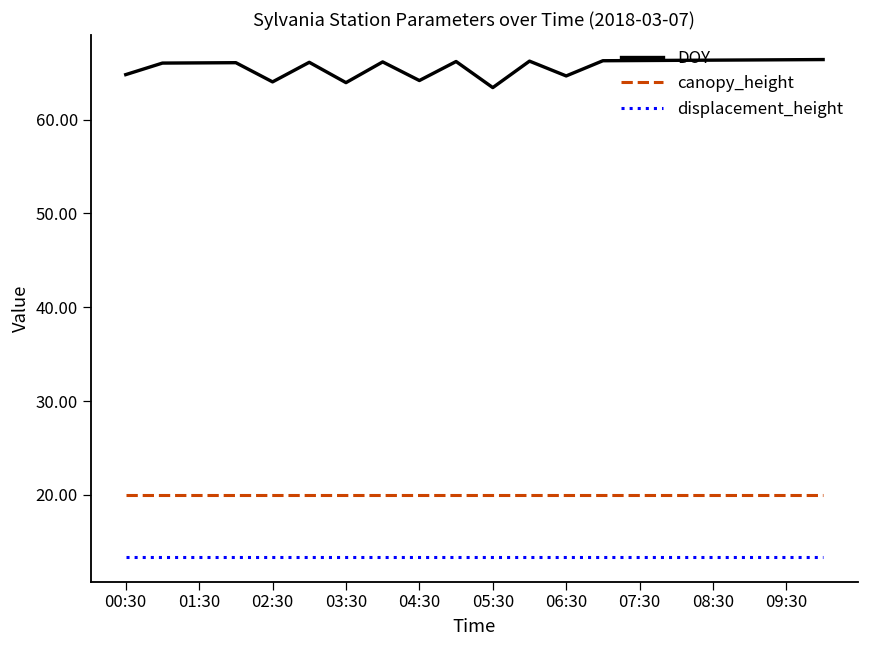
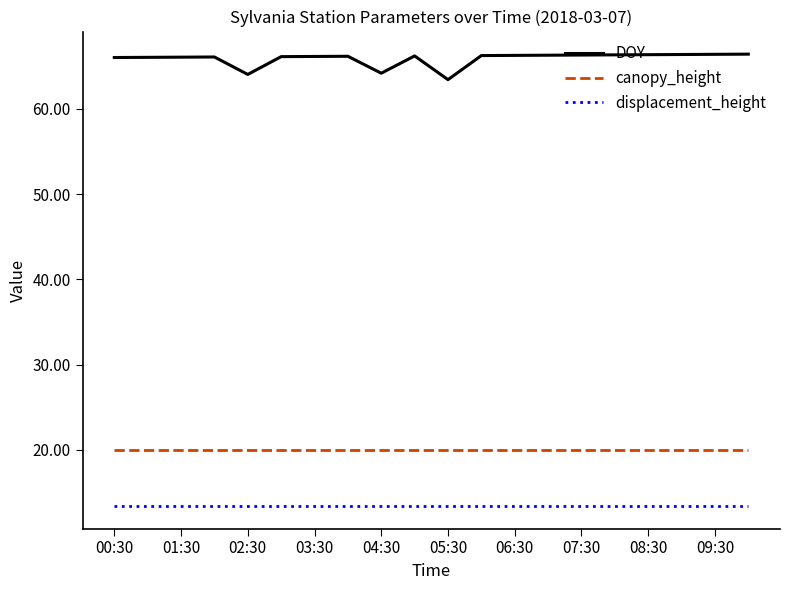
DOY, 00:30: 65 -> 66
DOY, 03:30: 64 -> 66
DOY, 06:30: 65 -> 66
